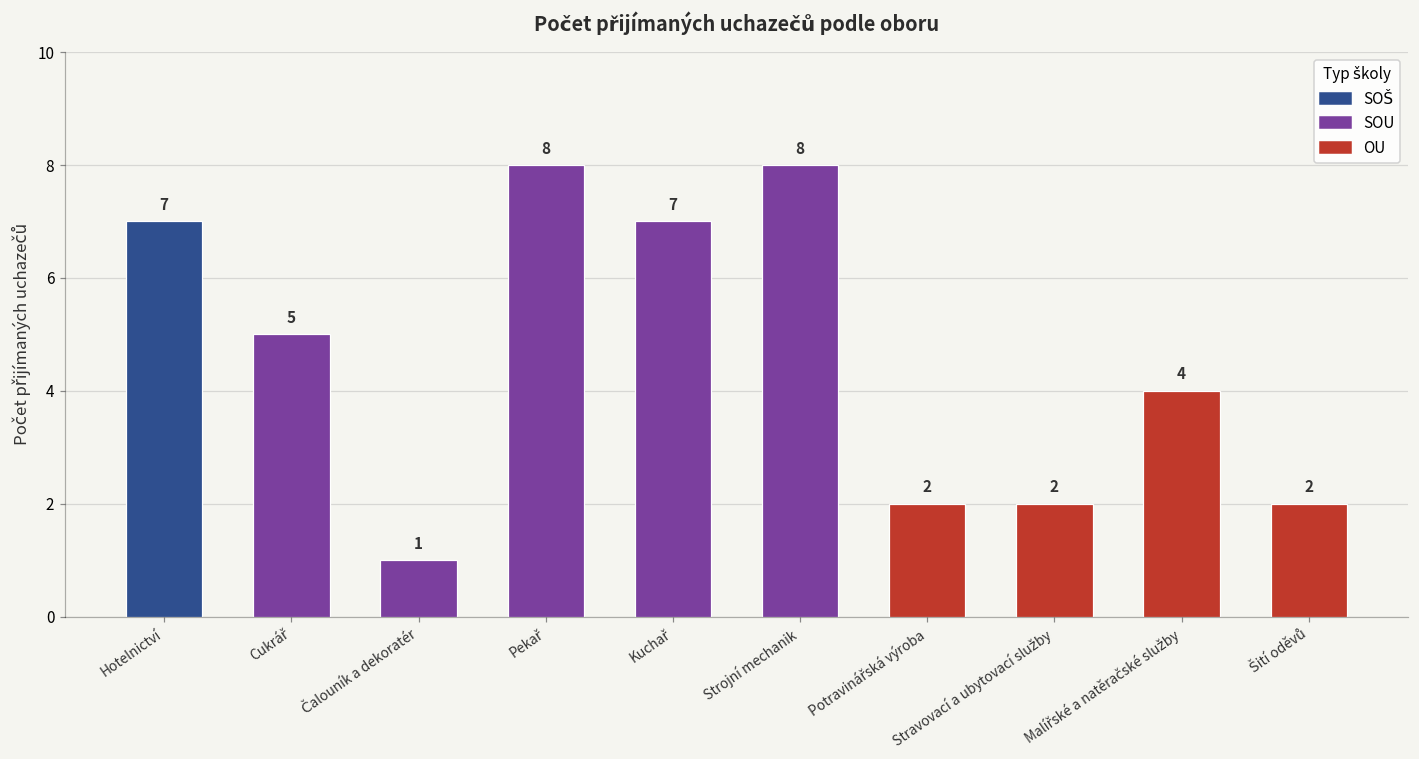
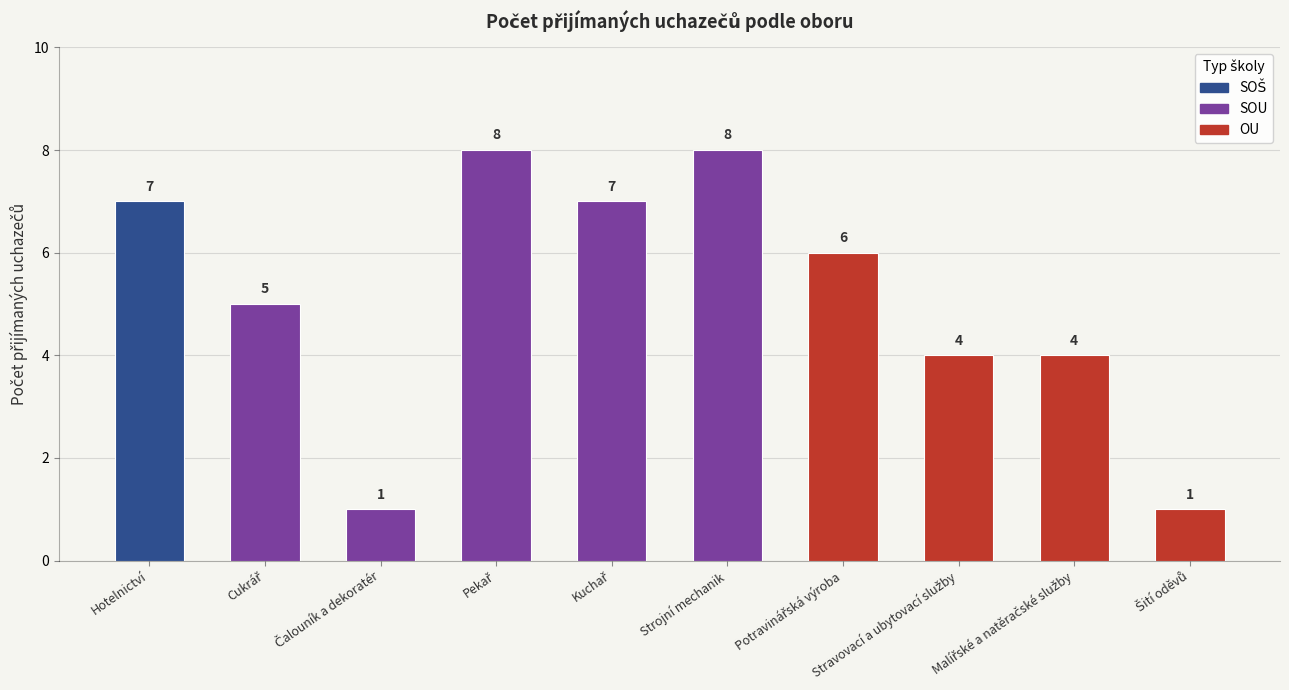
Potravinářská výroba: 2 -> 6
Stravovací a ubytovací služby: 2 -> 4
Šití oděvů: 2 -> 1
